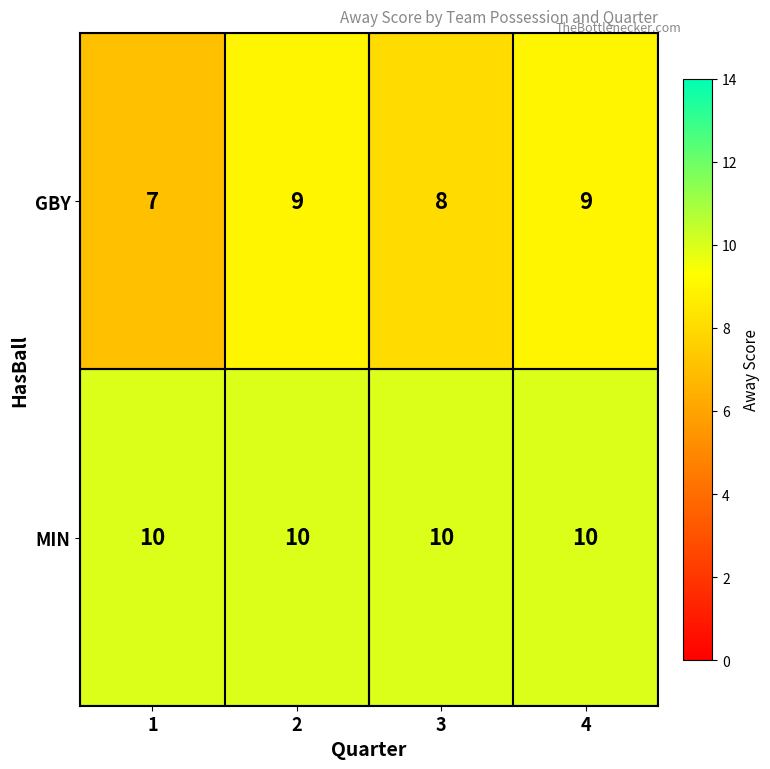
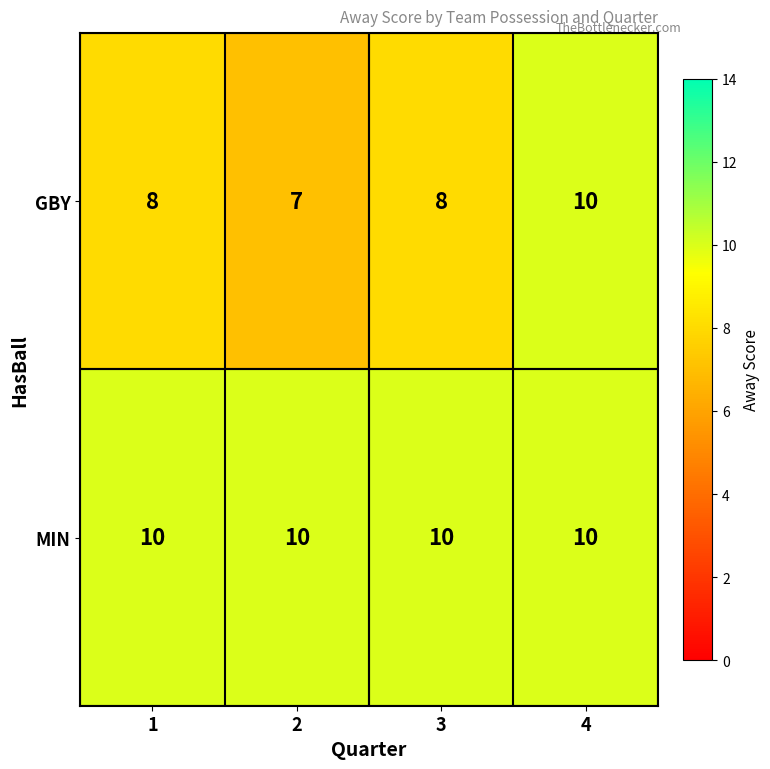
GBY, 1: 7 -> 8
GBY, 2: 9 -> 7
GBY, 4: 9 -> 10
